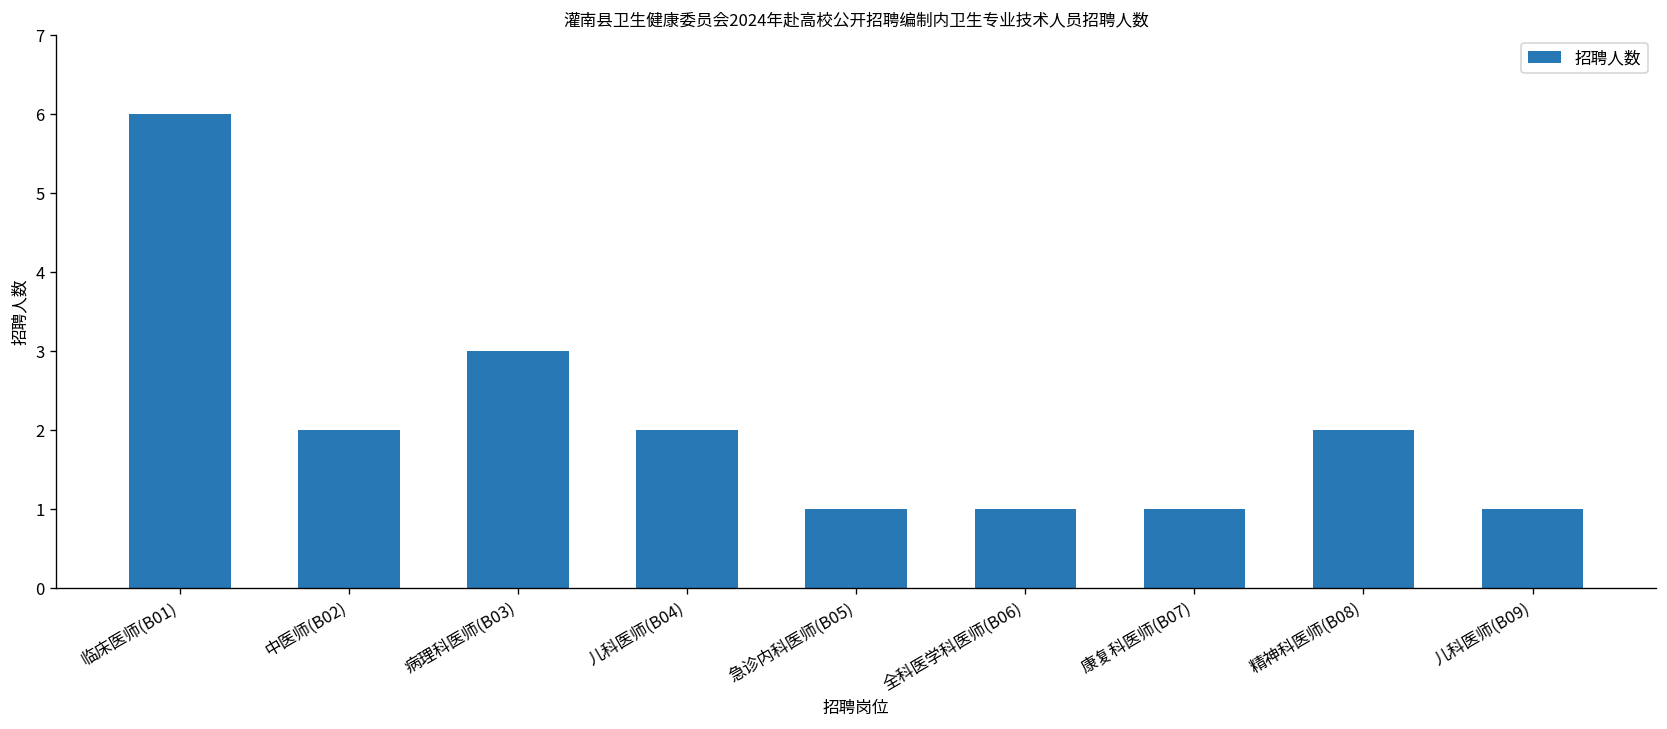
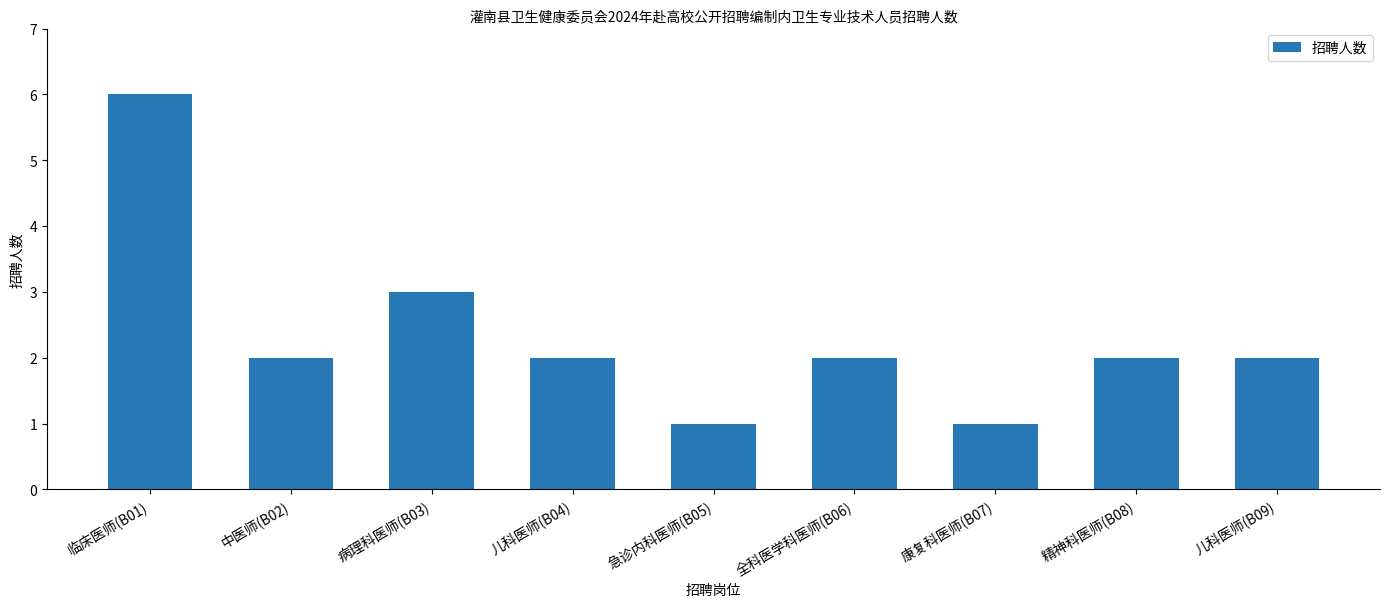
全科医学科医师(B06): 1 -> 2
儿科医师(B09): 1 -> 2
